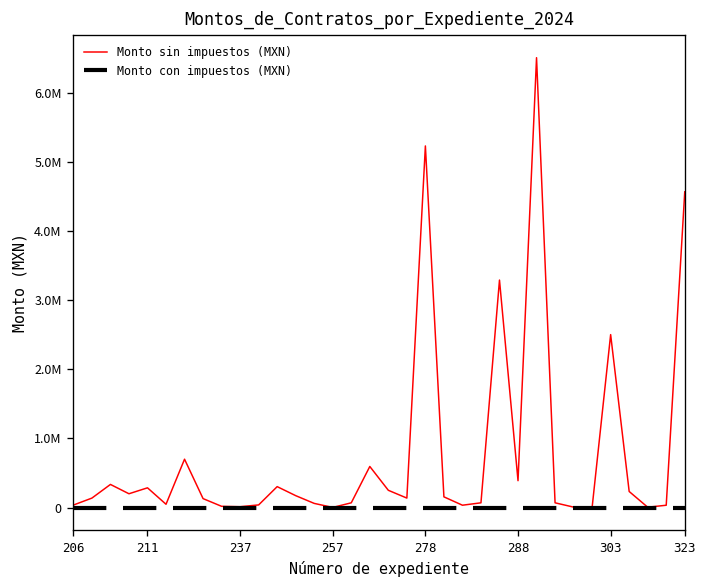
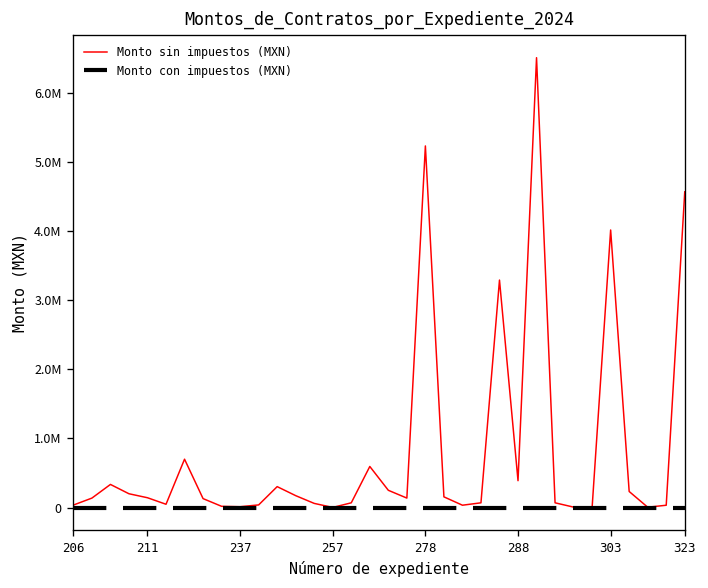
Monto sin impuestos (MXN), 211: 300000 -> 100000
Monto sin impuestos (MXN), 303: 2500000 -> 4000000
